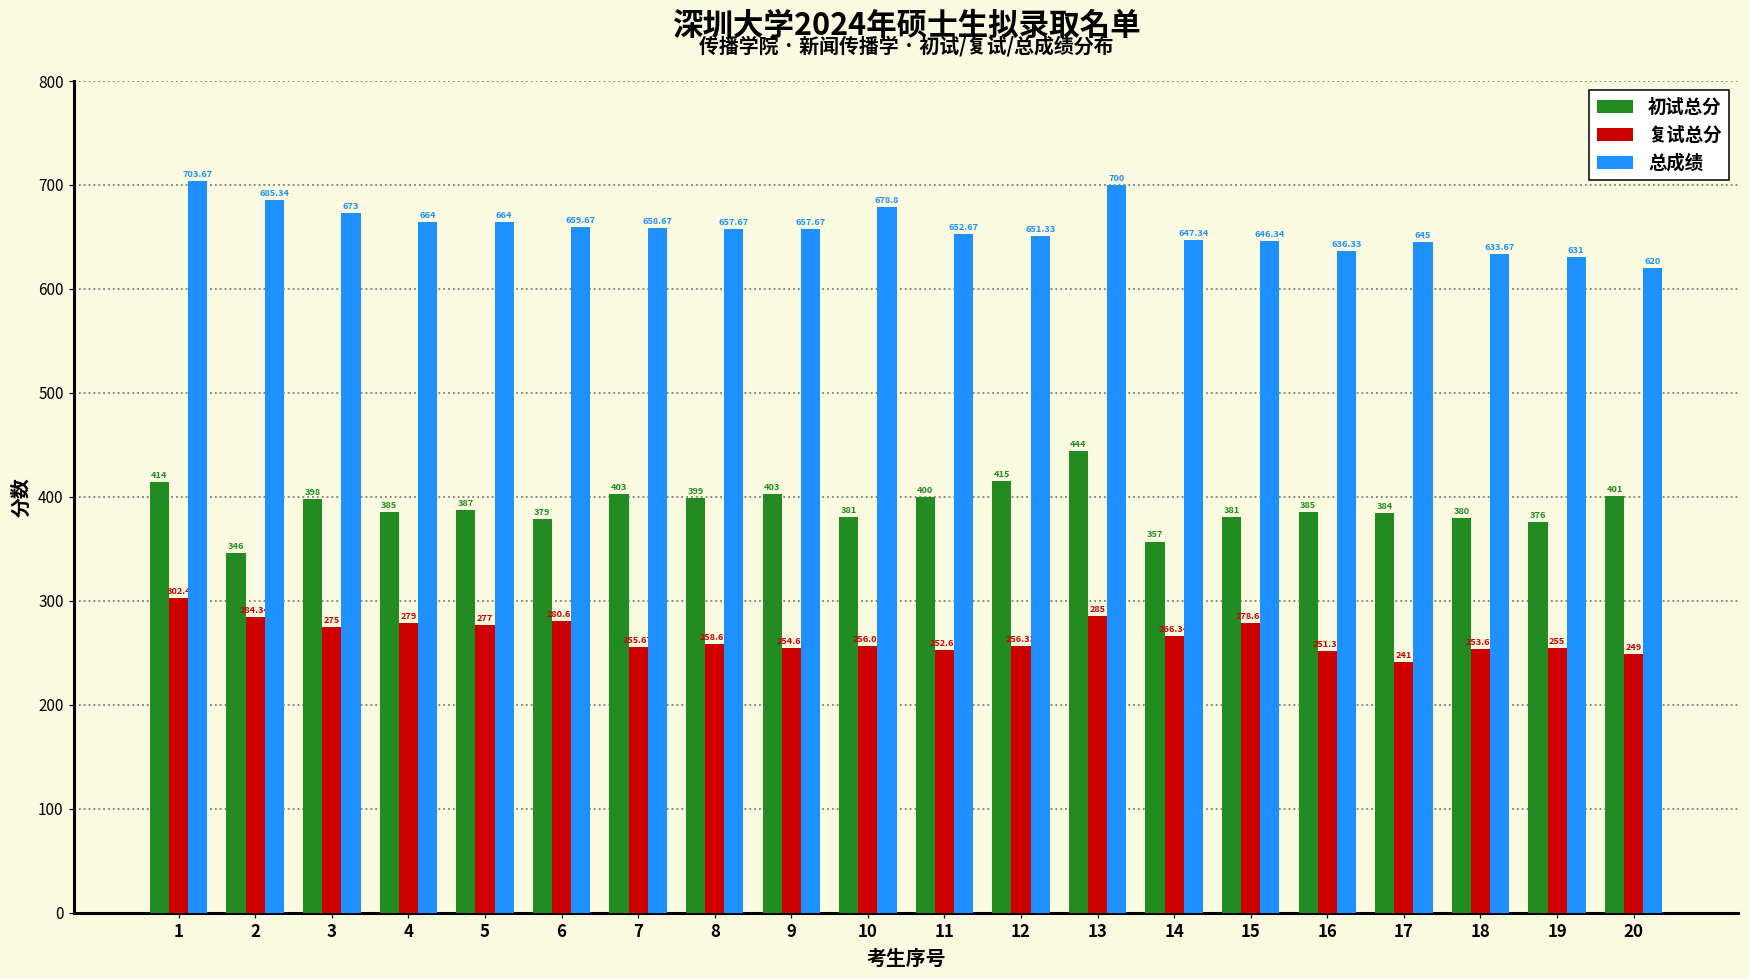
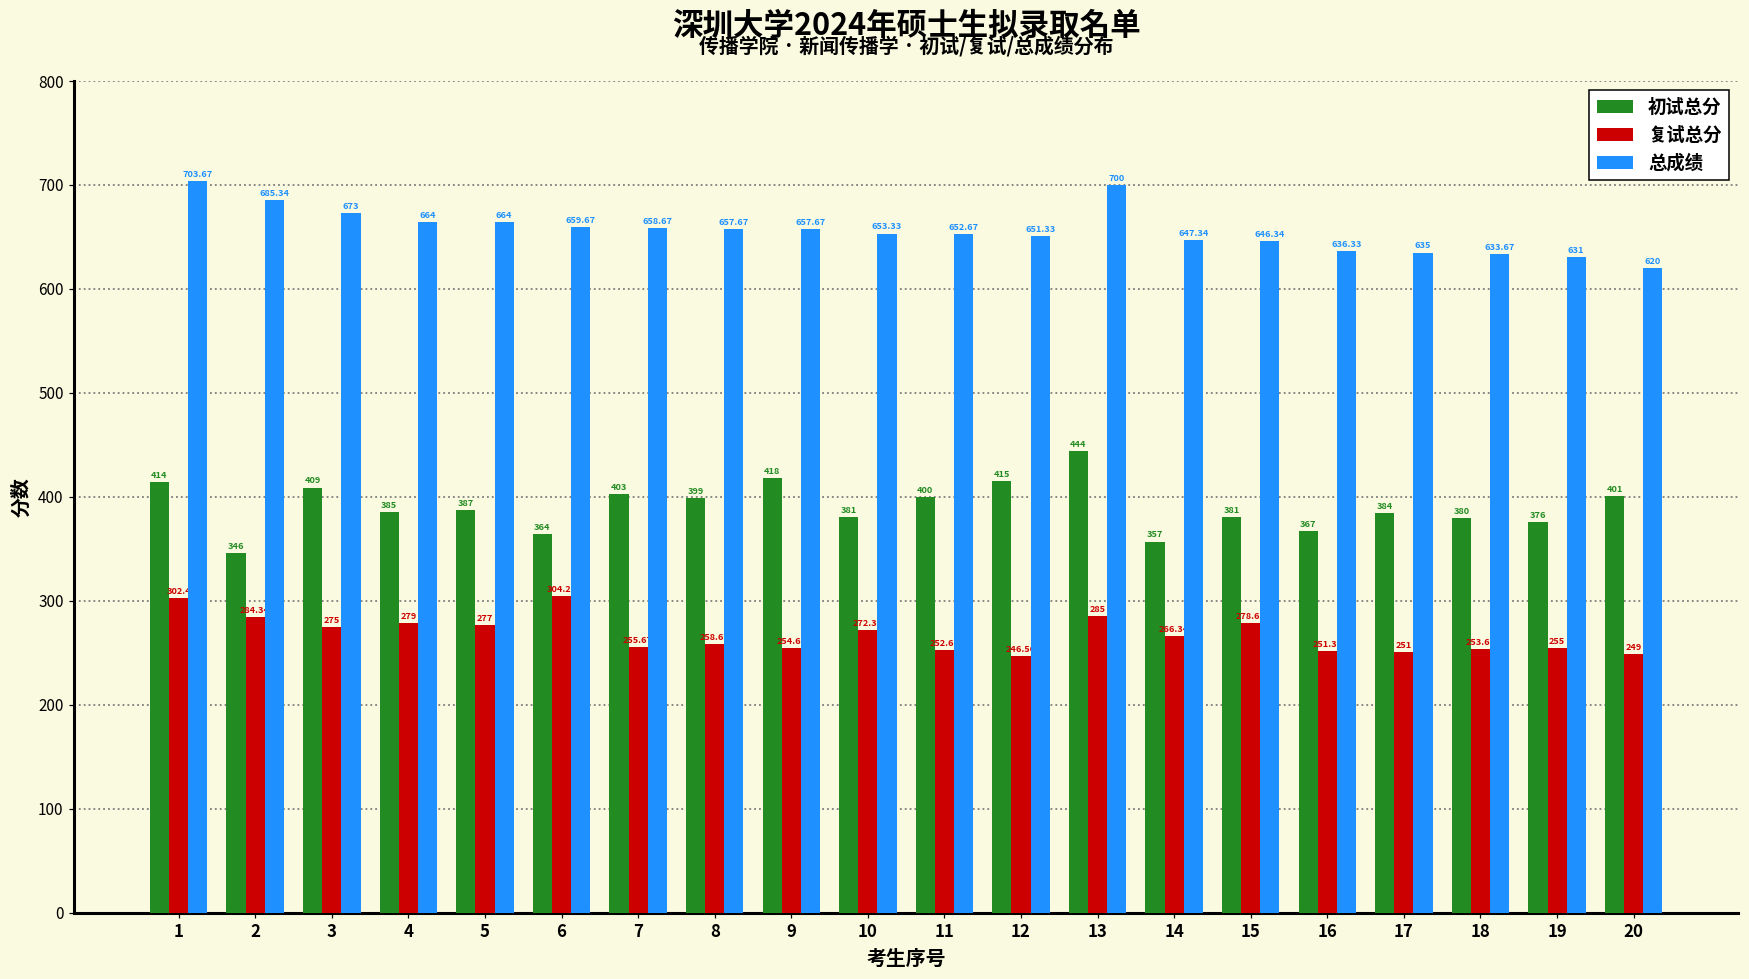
初试总分, 3: 398 -> 409
初试总分, 6: 379 -> 364
复试总分, 6: 280.67 -> 304.23
初试总分, 9: 403 -> 418
复试总分, 10: 256.09 -> 272.33
总成绩, 10: 678.8 -> 653.33
复试总分, 12: 256.33 -> 246.56
初试总分, 16: 385 -> 367
复试总分, 17: 241 -> 251
总成绩, 17: 645 -> 635
